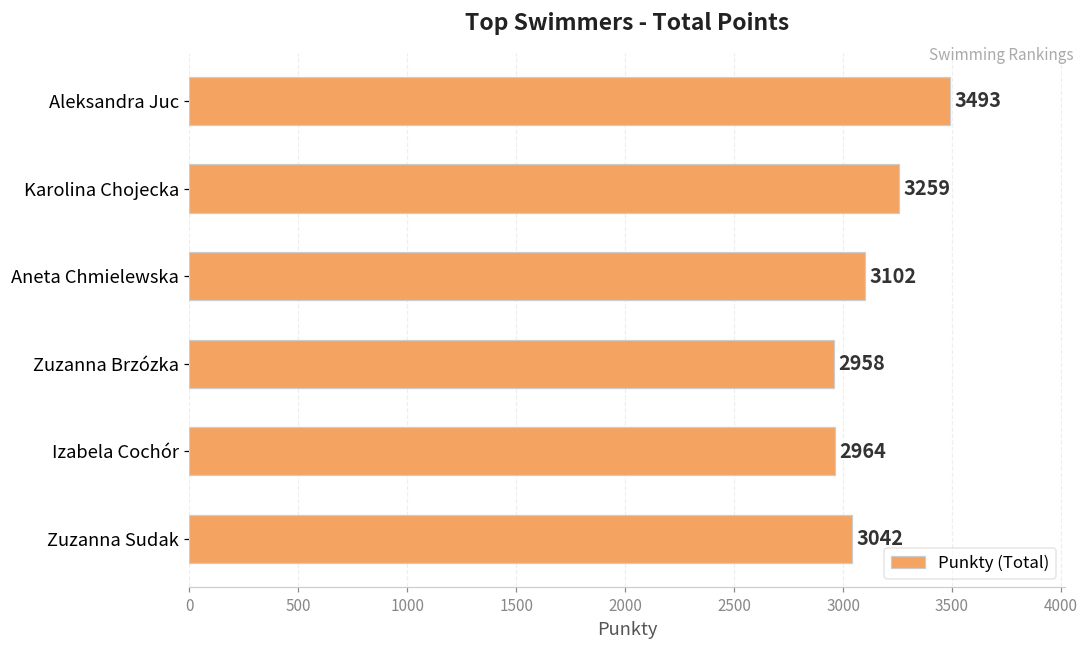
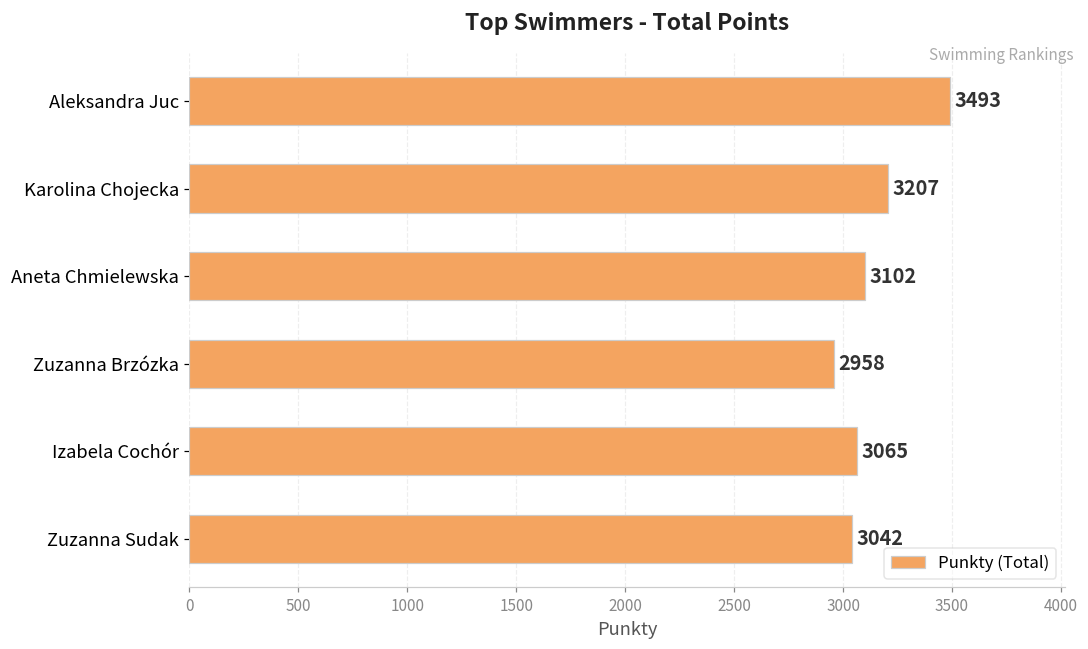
Karolina Chojecka: 3259 -> 3207
Izabela Cochór: 2964 -> 3065
